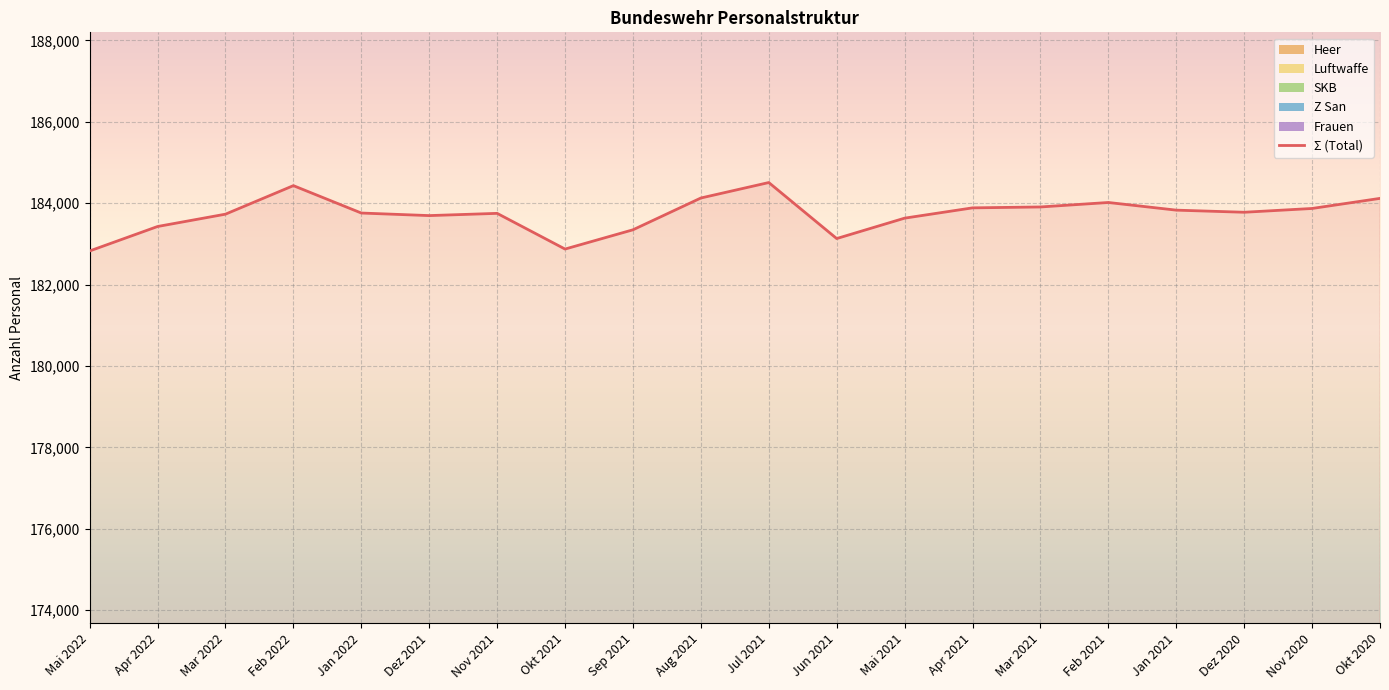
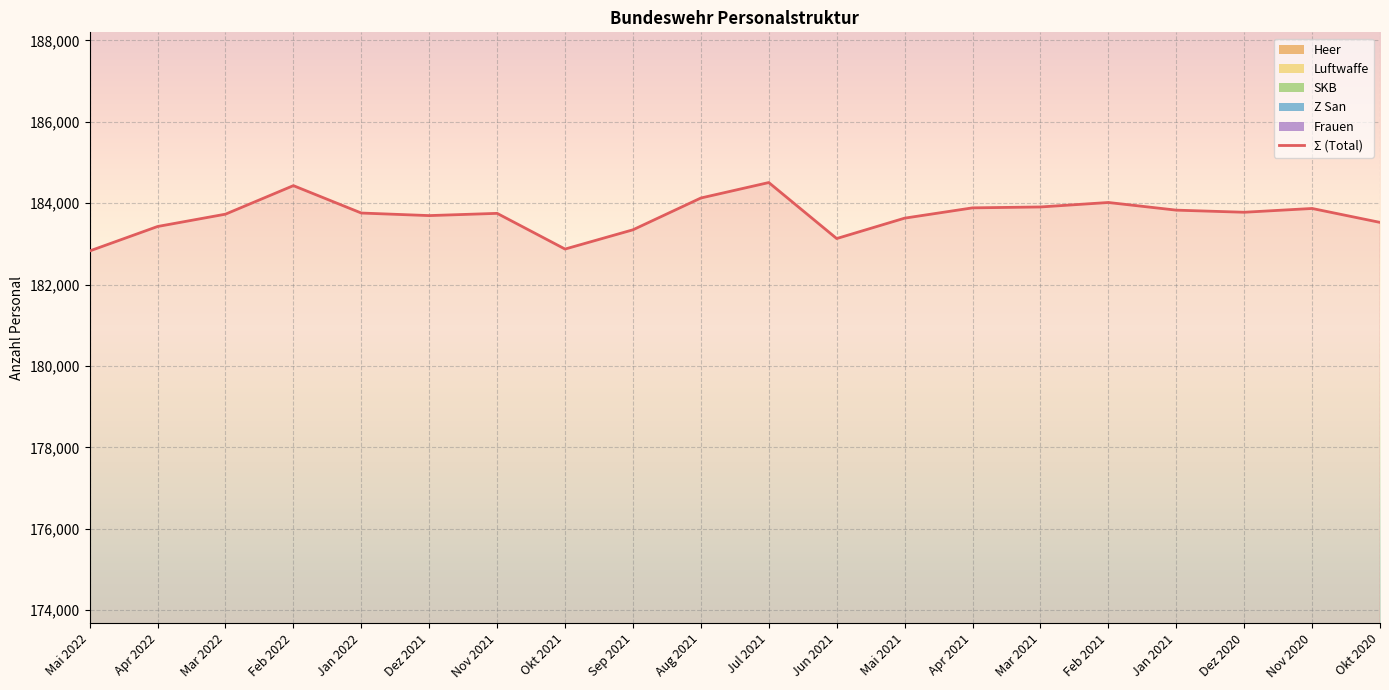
Σ (Total), Okt 2020: 184,100 -> 183,500
